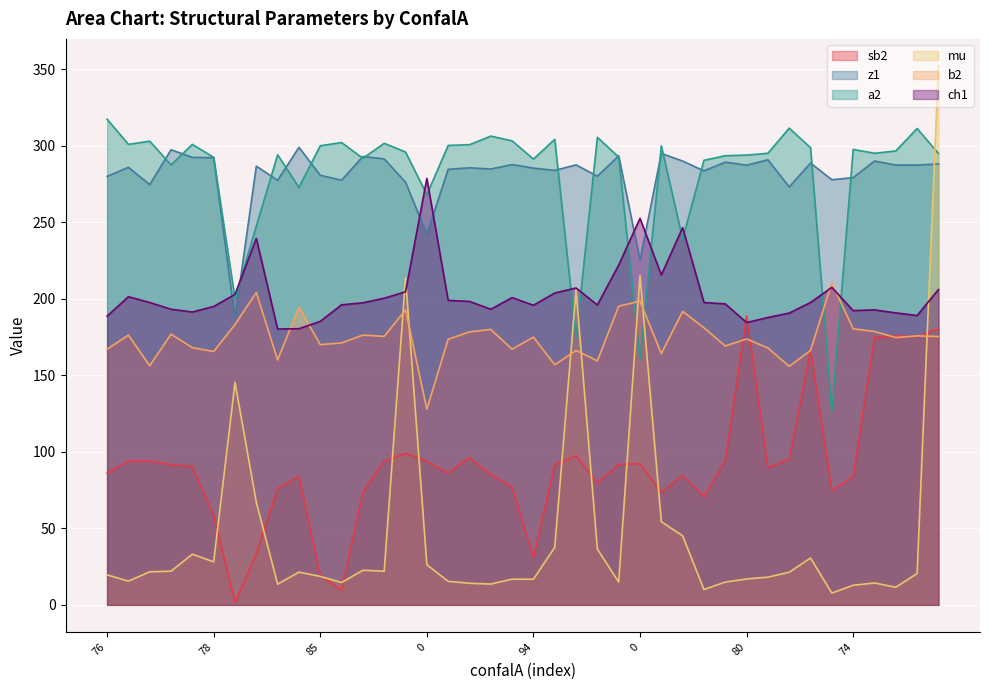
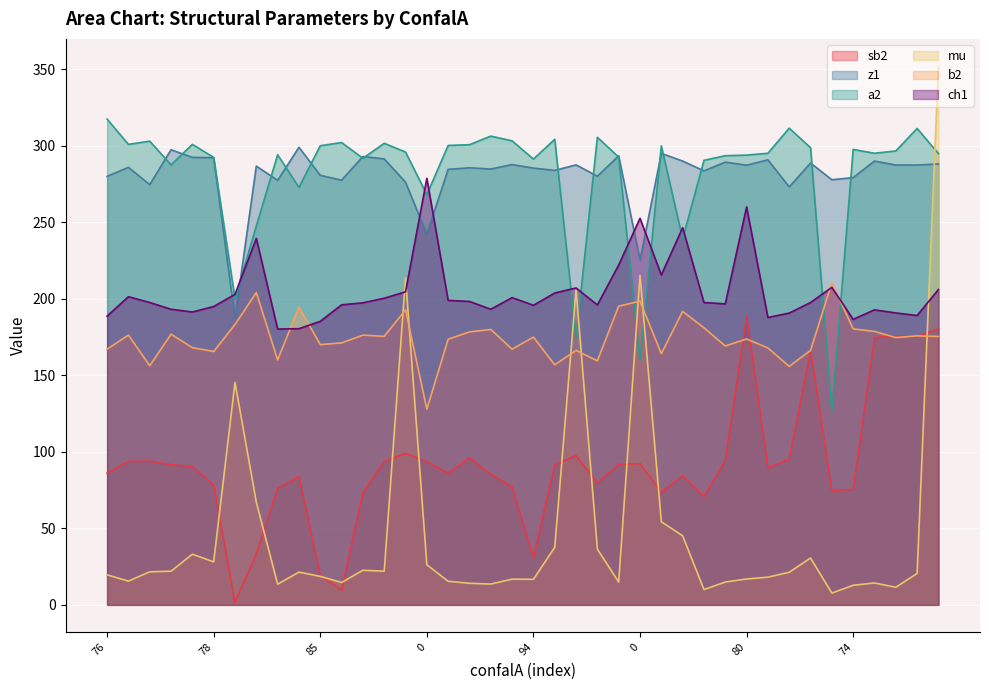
sb2, 78: 59 -> 78
ch1, 80: 184 -> 260
sb2, 74: 84 -> 76
ch1, 74: 192 -> 187
